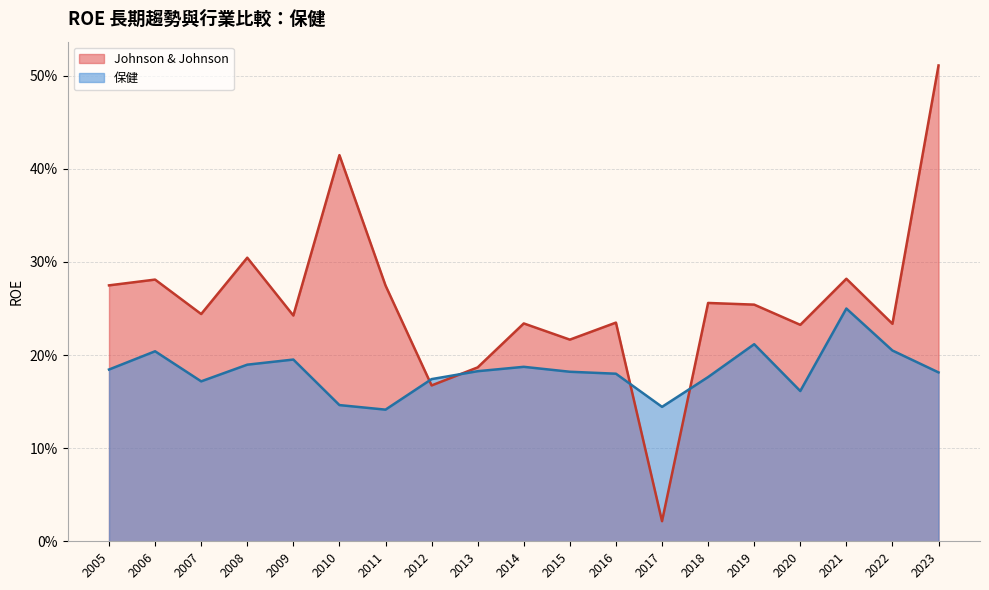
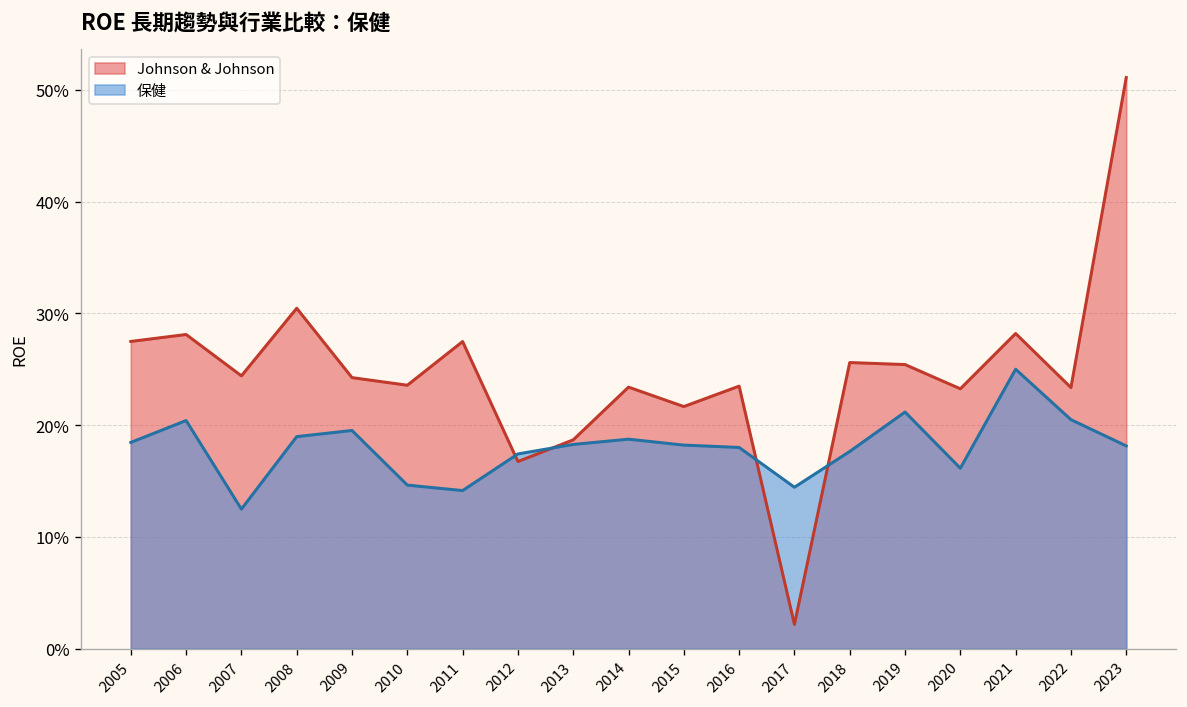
保健, 2007: 17% -> 12%
Johnson & Johnson, 2010: 41% -> 24%
